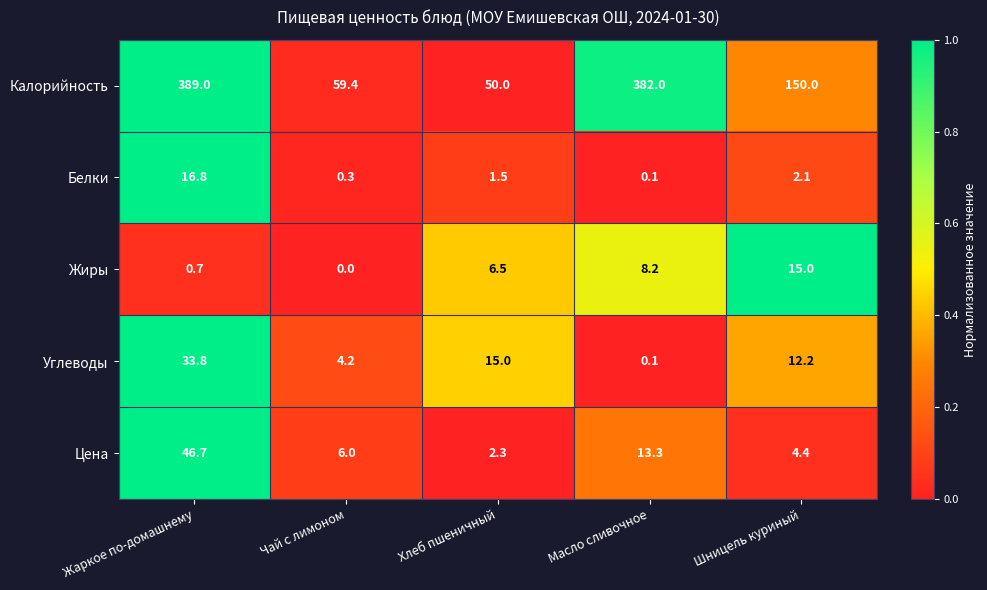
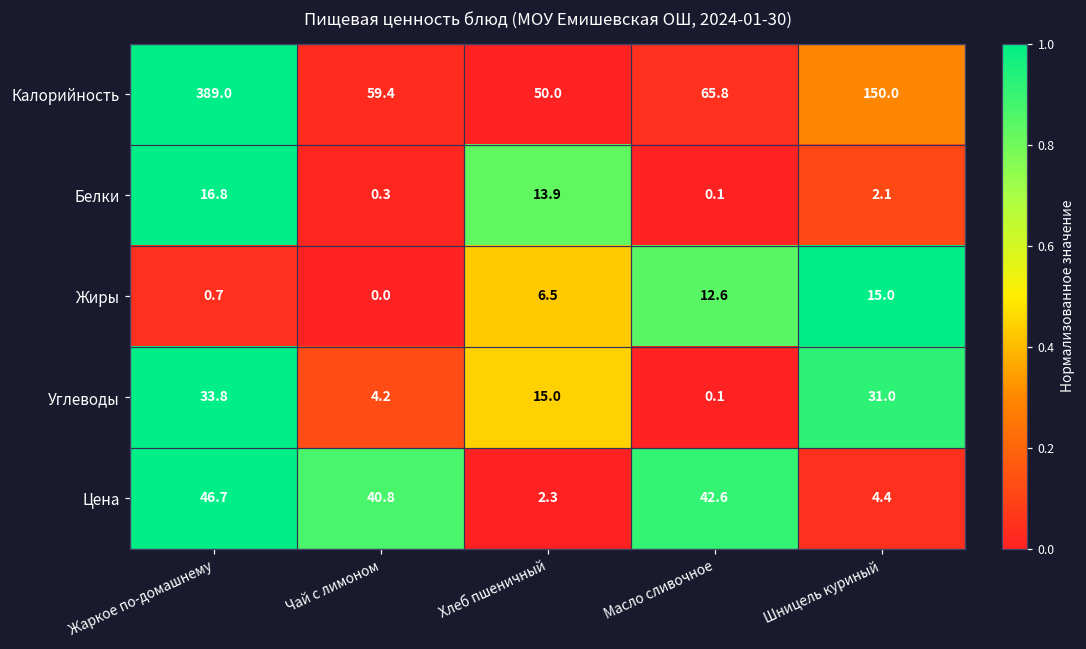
Калорийность, Масло сливочное: 382.0 -> 65.8
Белки, Хлеб пшеничный: 1.5 -> 13.9
Жиры, Масло сливочное: 8.2 -> 12.6
Углеводы, Шницель куриный: 12.2 -> 31.0
Цена, Чай с лимоном: 6.0 -> 40.8
Цена, Масло сливочное: 13.3 -> 42.6
